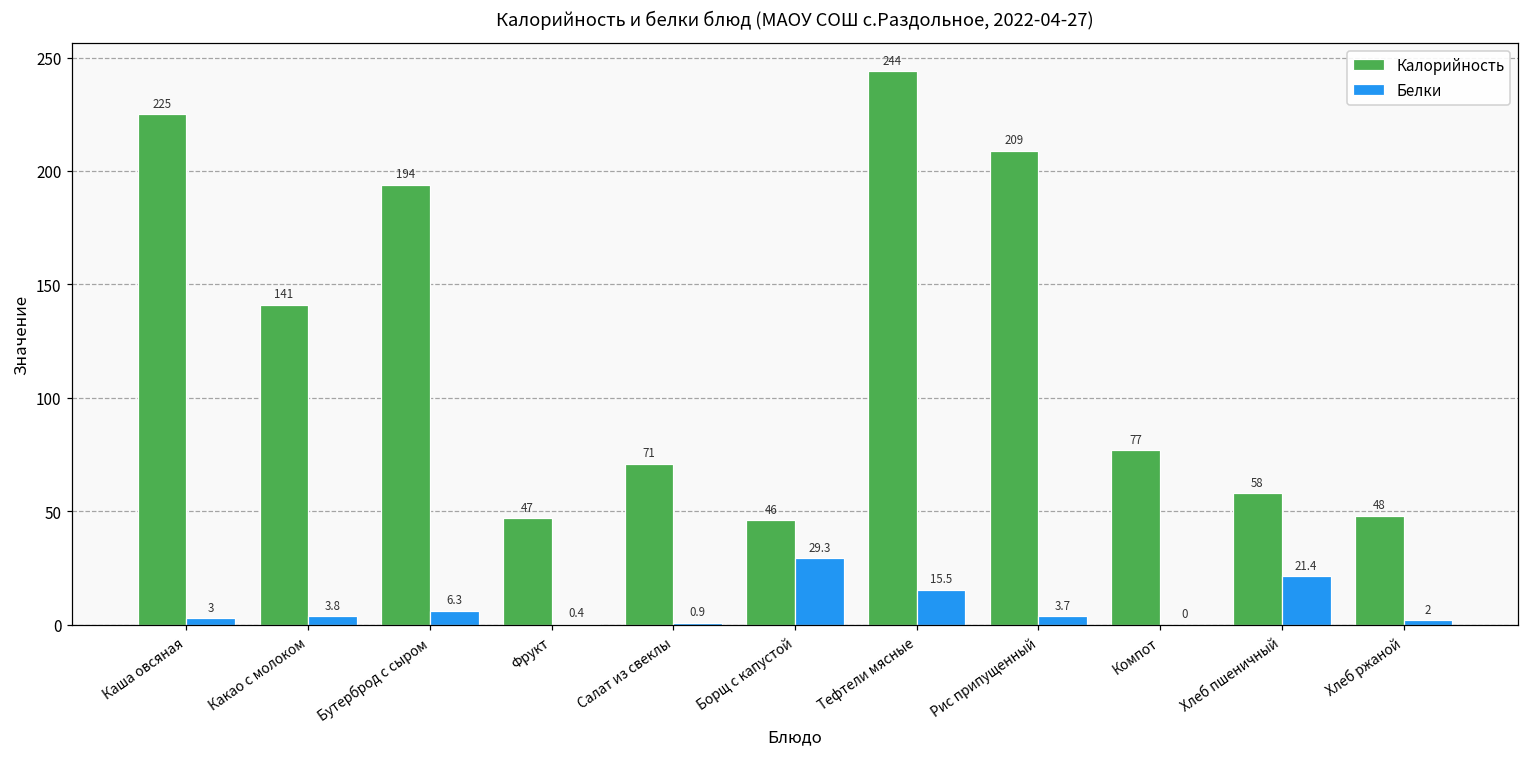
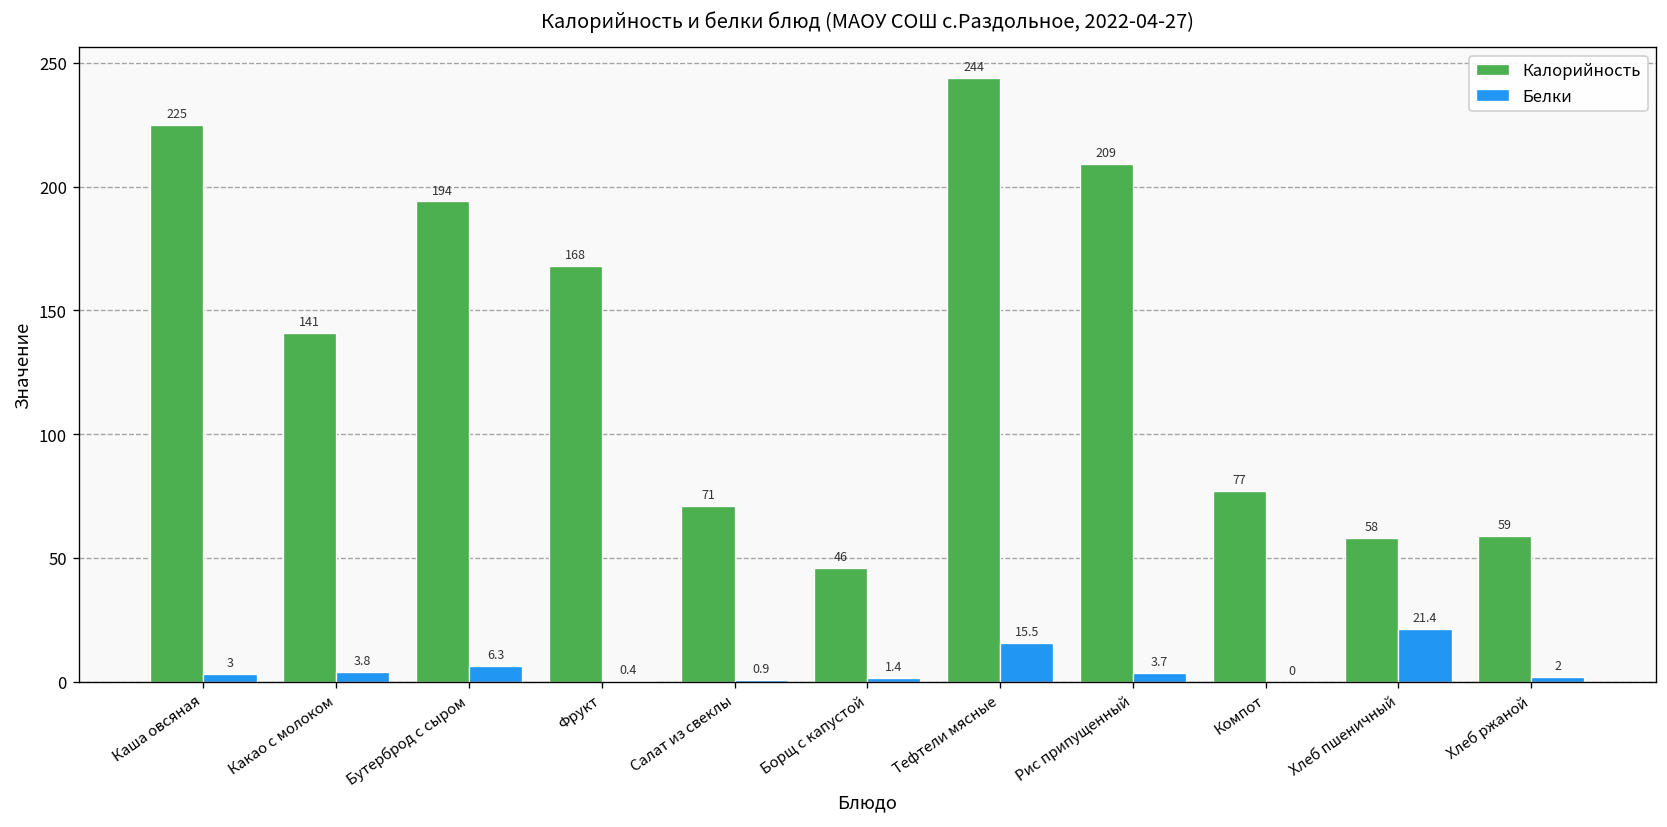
Калорийность, Фрукт: 47 -> 168
Белки, Борщ с капустой: 29.3 -> 1.4
Калорийность, Хлеб ржаной: 48 -> 59
